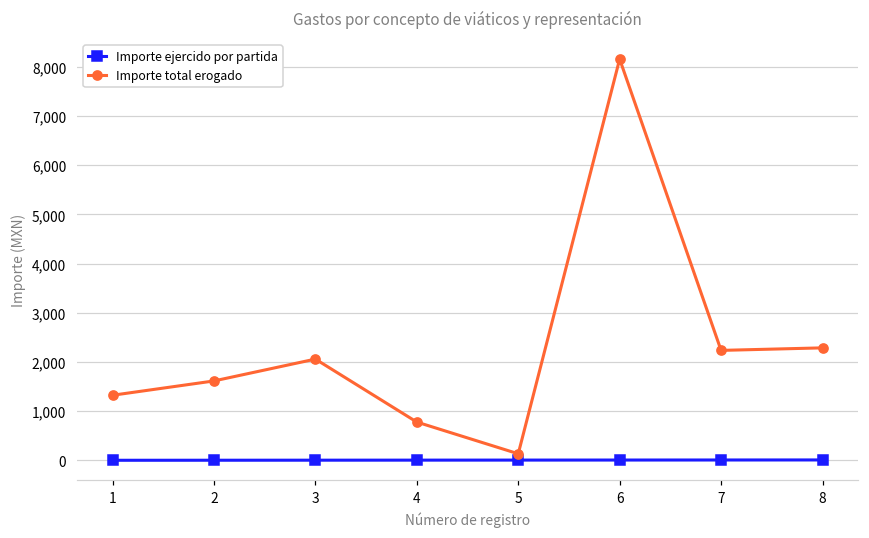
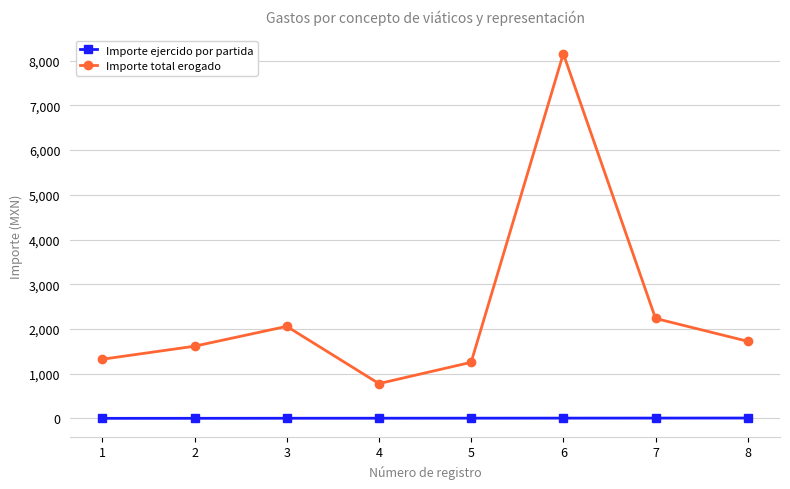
Importe total erogado, 5: 100 -> 1,300
Importe total erogado, 8: 2,300 -> 1,700
